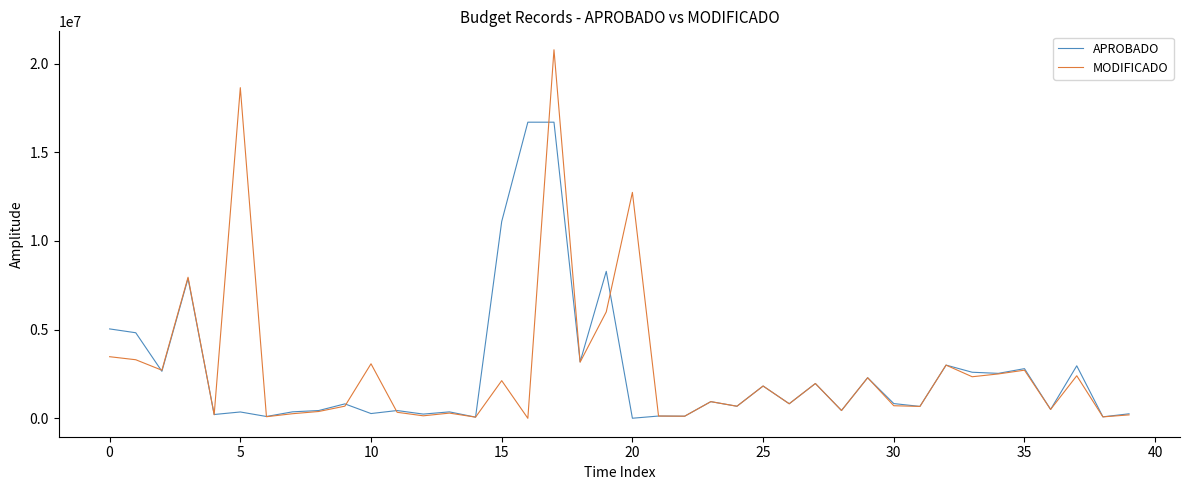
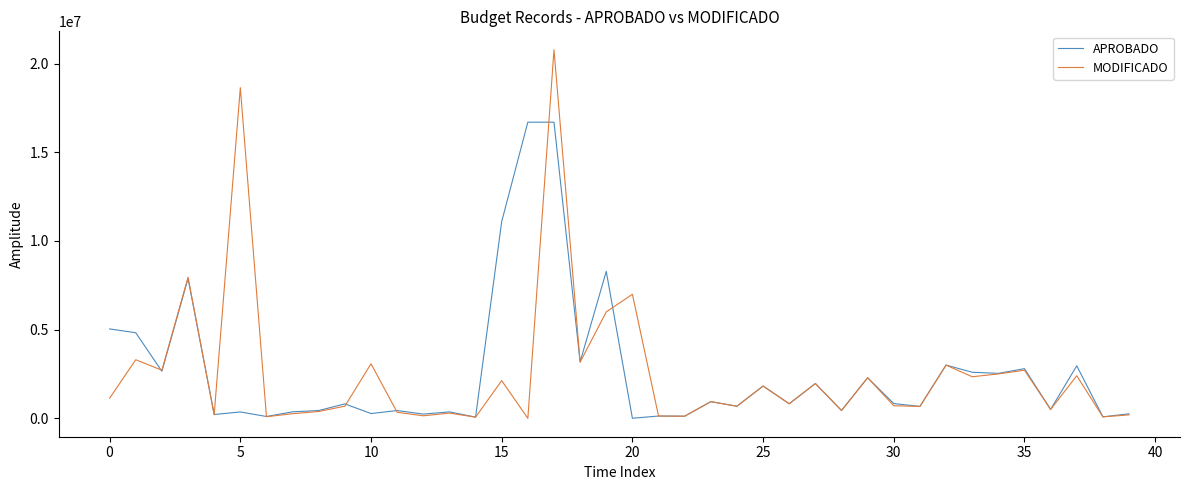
MODIFICADO, 0: 3500000 -> 1100000
MODIFICADO, 20: 12700000 -> 7000000
